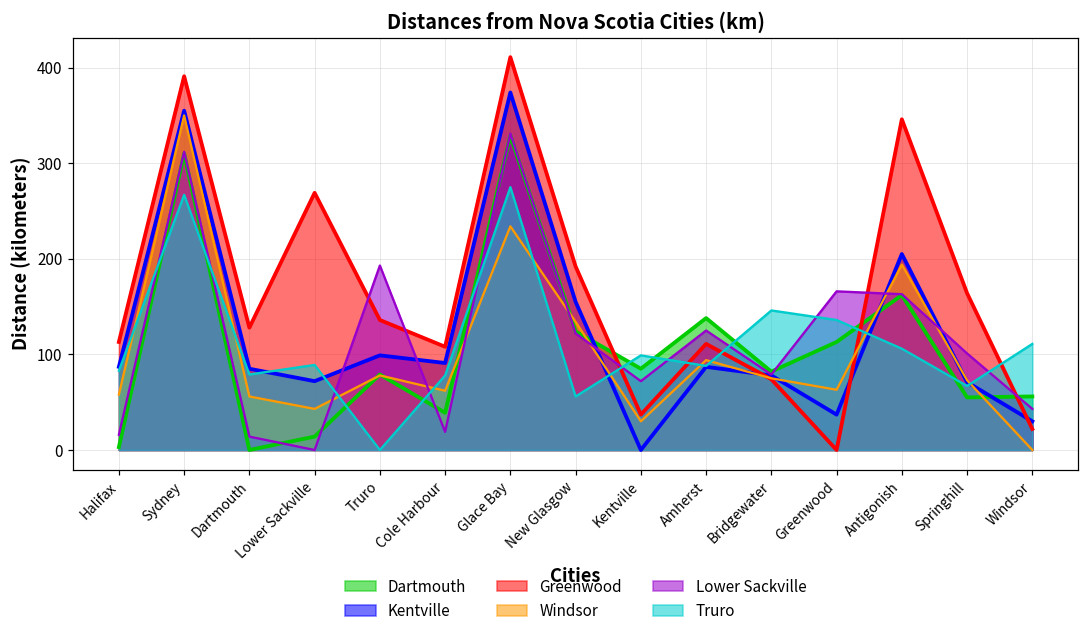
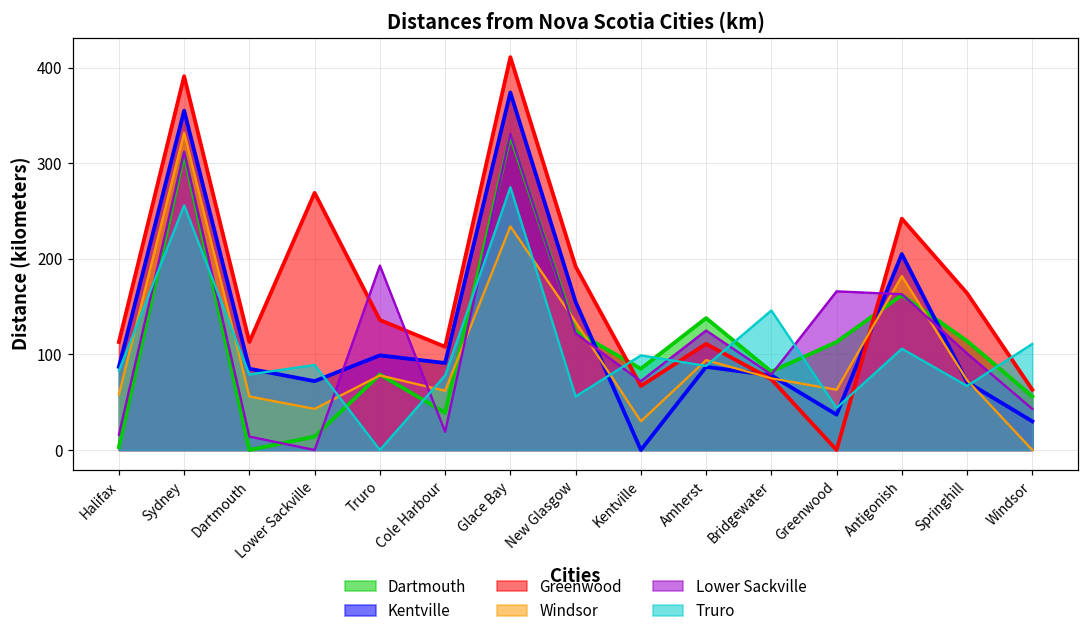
Windsor, Sydney: 350 -> 330
Truro, Sydney: 270 -> 260
Greenwood, Dartmouth: 130 -> 110
Greenwood, Kentville: 40 -> 70
Truro, Greenwood: 140 -> 40
Greenwood, Antigonish: 350 -> 240
Windsor, Antigonish: 190 -> 180
Dartmouth, Springhill: 60 -> 110
Greenwood, Windsor: 20 -> 60
